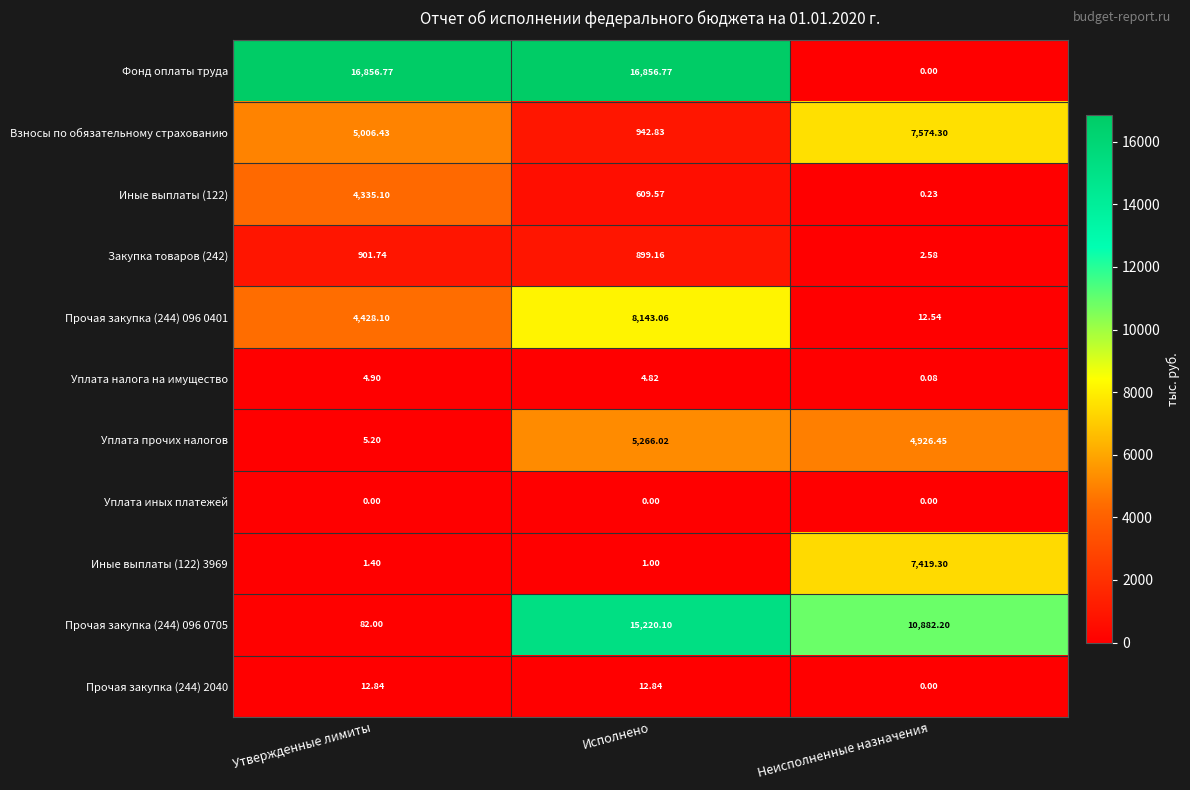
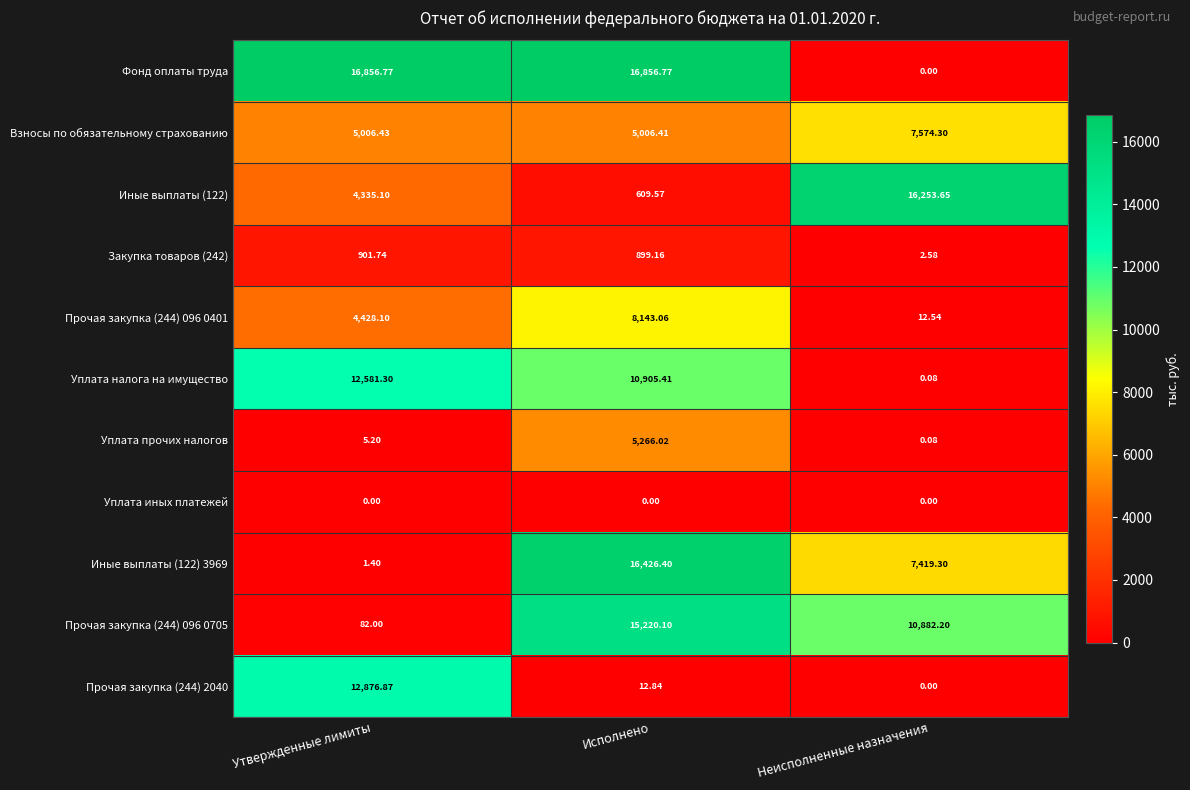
Взносы по обязательному страхованию, Исполнено: 942.83 -> 5,006.41
Иные выплаты (122), Неисполненные назначения: 0.23 -> 16,253.65
Уплата налога на имущество, Утвержденные лимиты: 4.90 -> 12,581.30
Уплата налога на имущество, Исполнено: 4.82 -> 10,905.41
Уплата прочих налогов, Неисполненные назначения: 4,926.45 -> 0.08
Иные выплаты (122) 3969, Исполнено: 1.00 -> 16,426.40
Прочая закупка (244) 2040, Утвержденные лимиты: 12.84 -> 12,876.87
